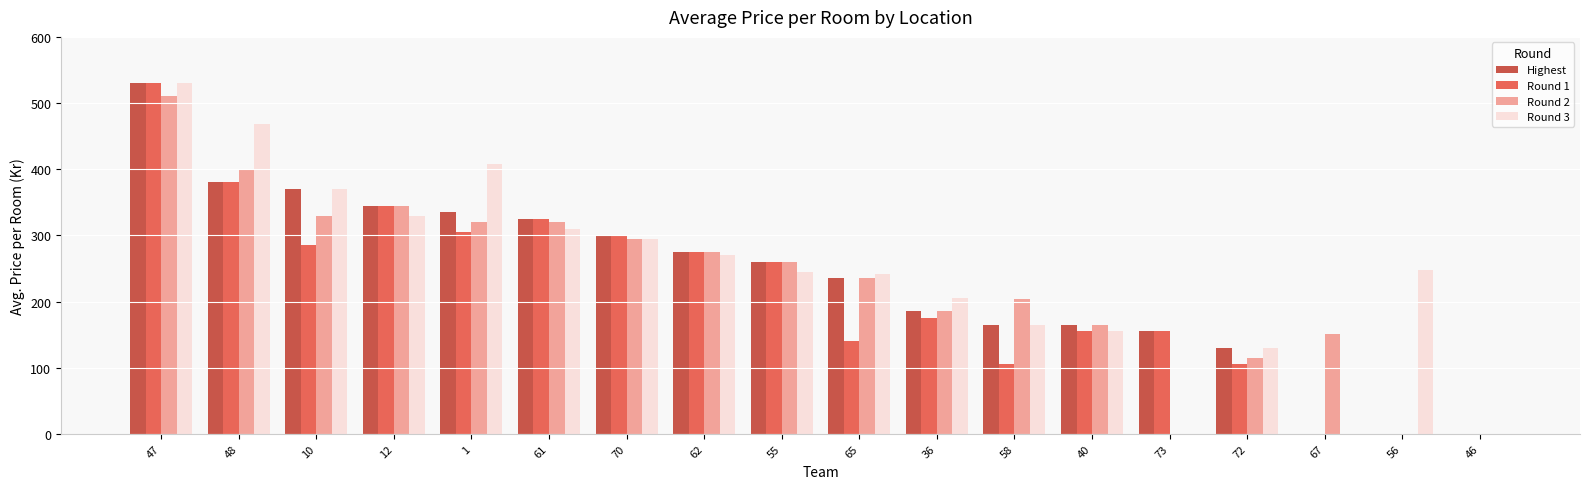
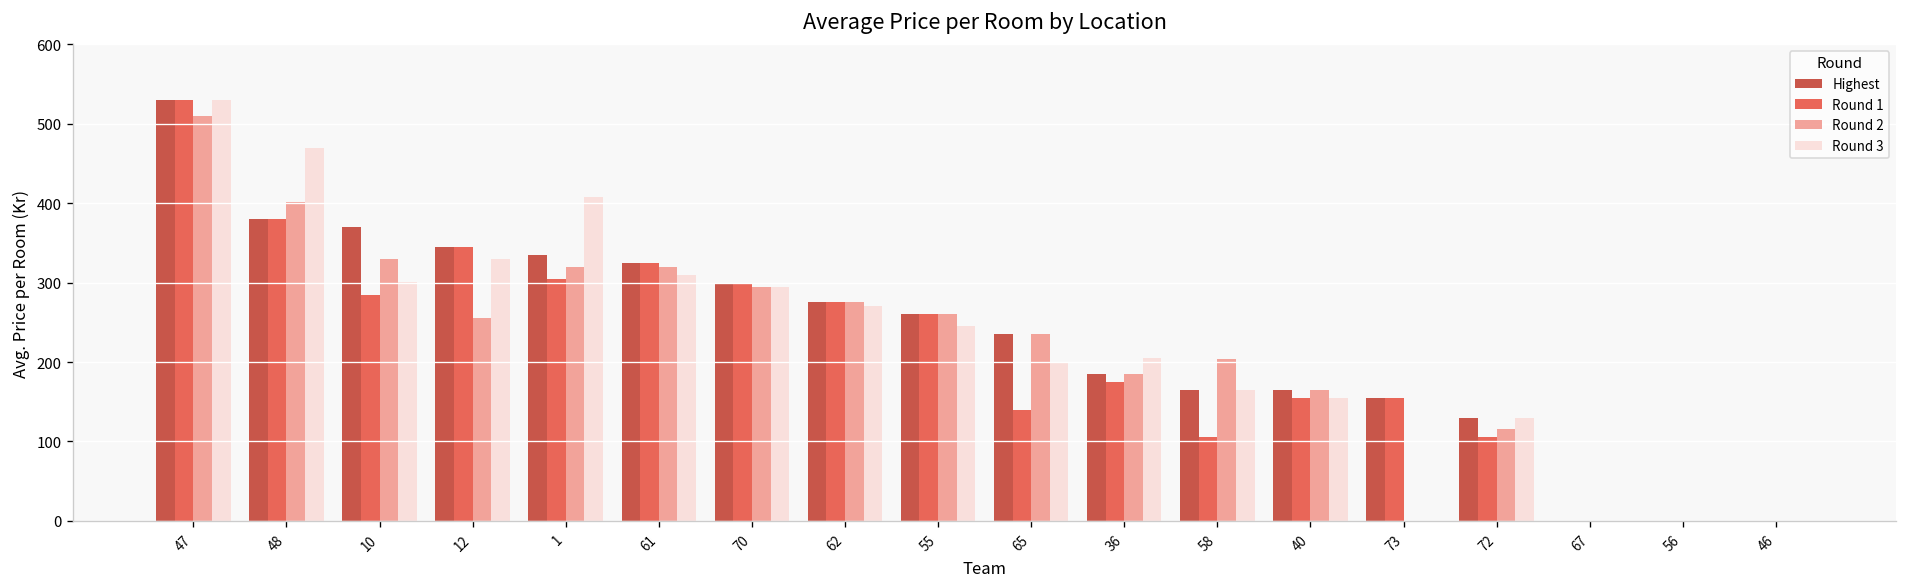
Round 3, 10: 370 -> 300
Round 2, 12: 350 -> 260
Round 3, 65: 240 -> 200
Round 2, 67: 150 -> 0
Round 3, 56: 250 -> 0
